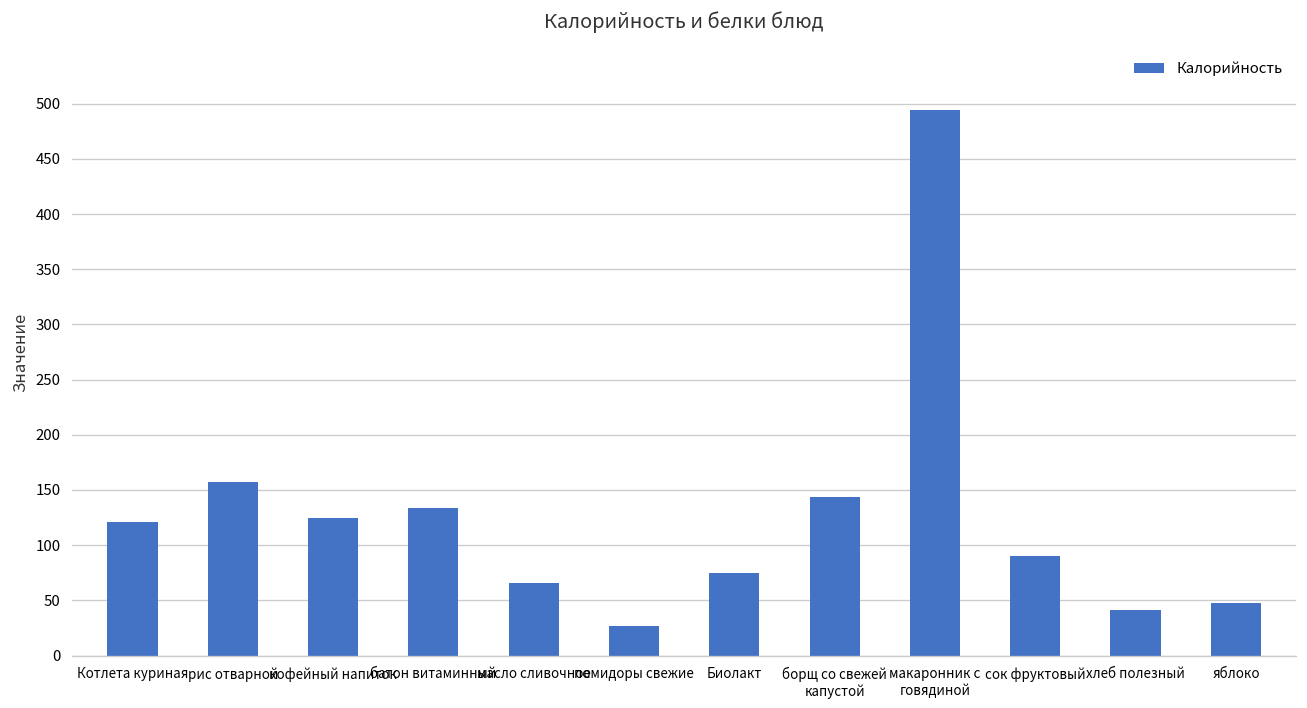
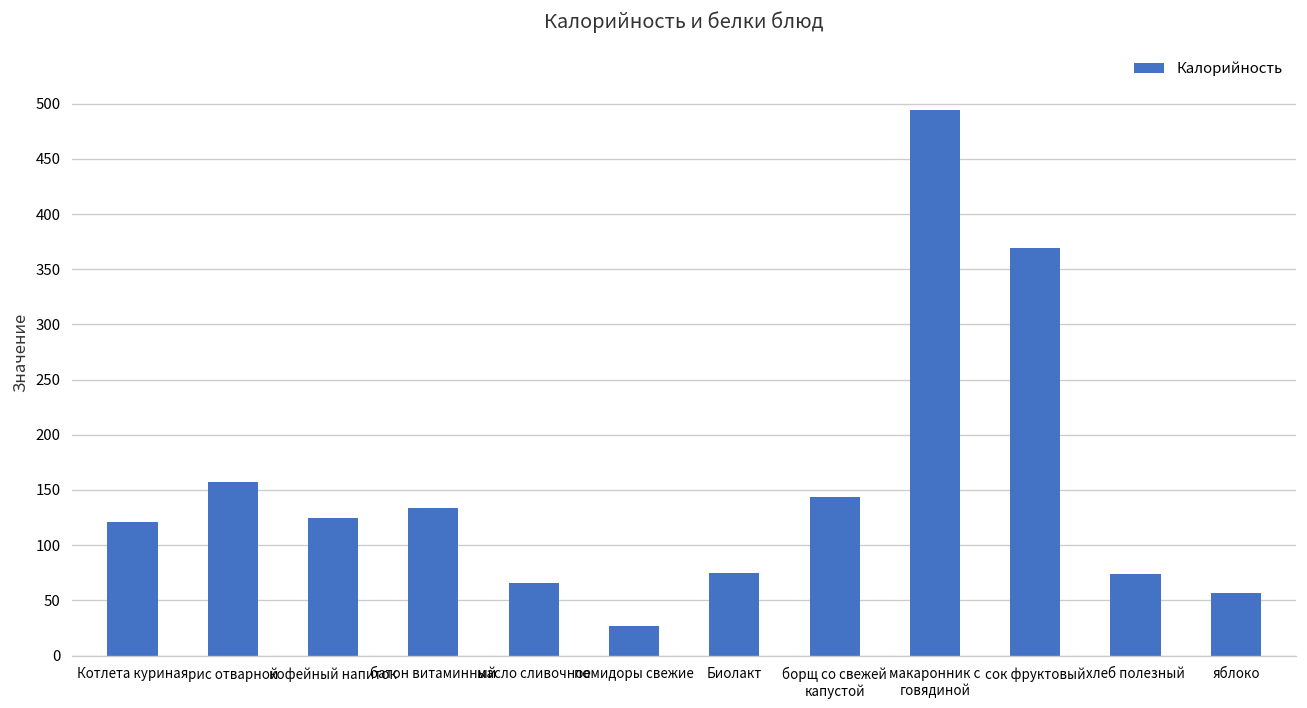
сок фруктовый: 90 -> 370
хлеб полезный: 40 -> 70
яблоко: 50 -> 60
